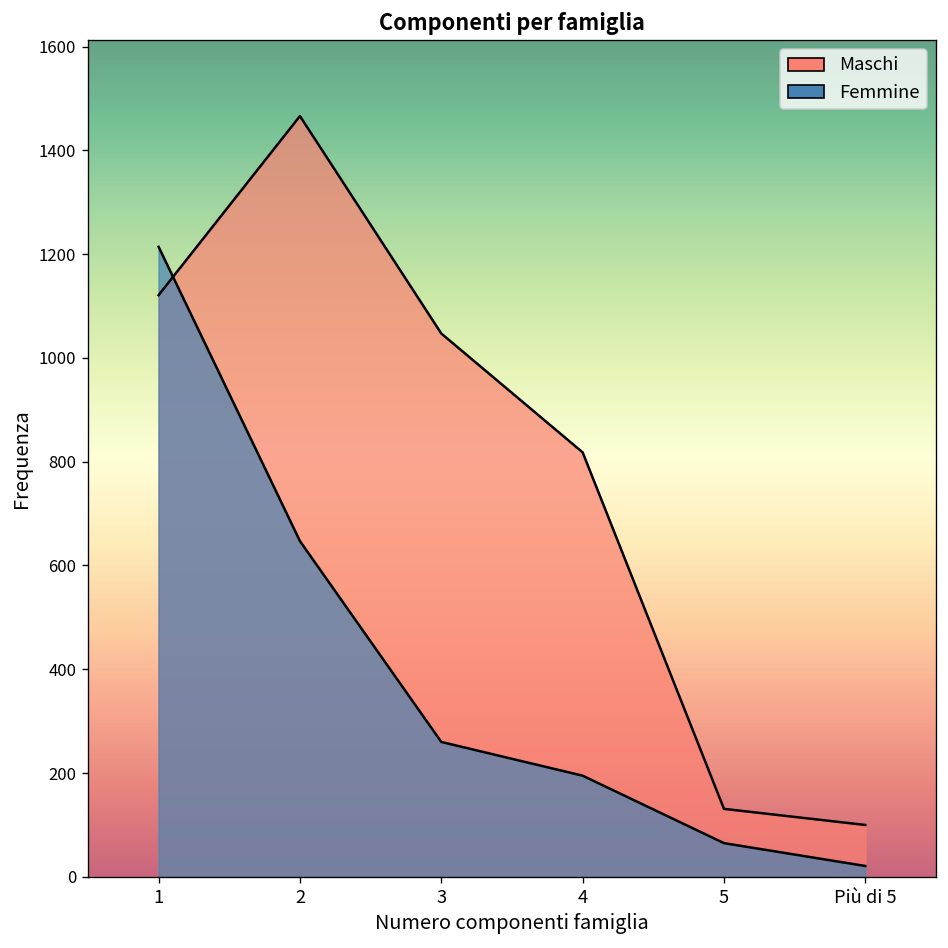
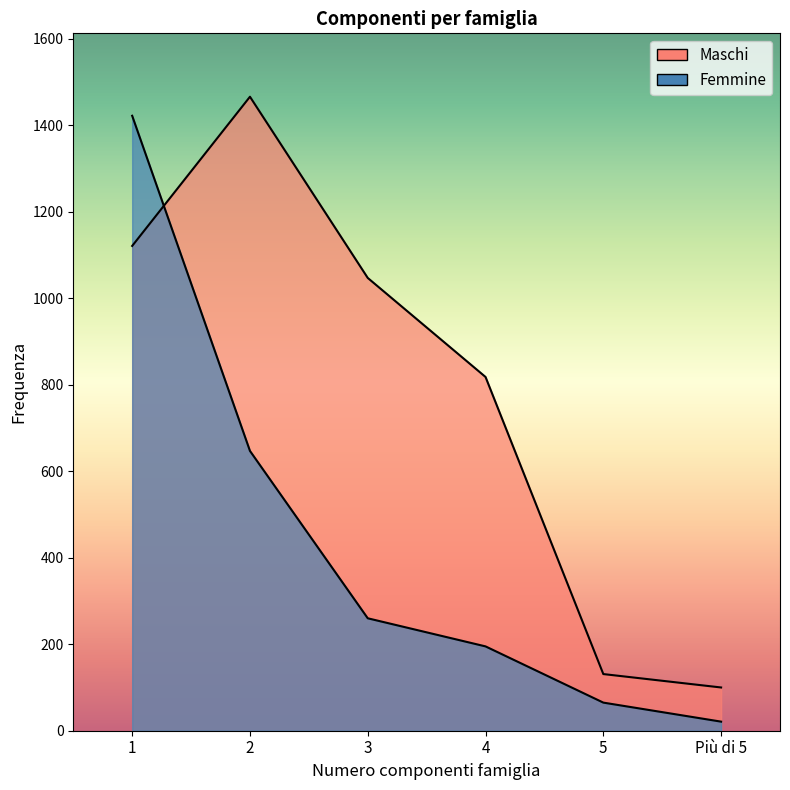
Femmine, 1: 1210 -> 1420
